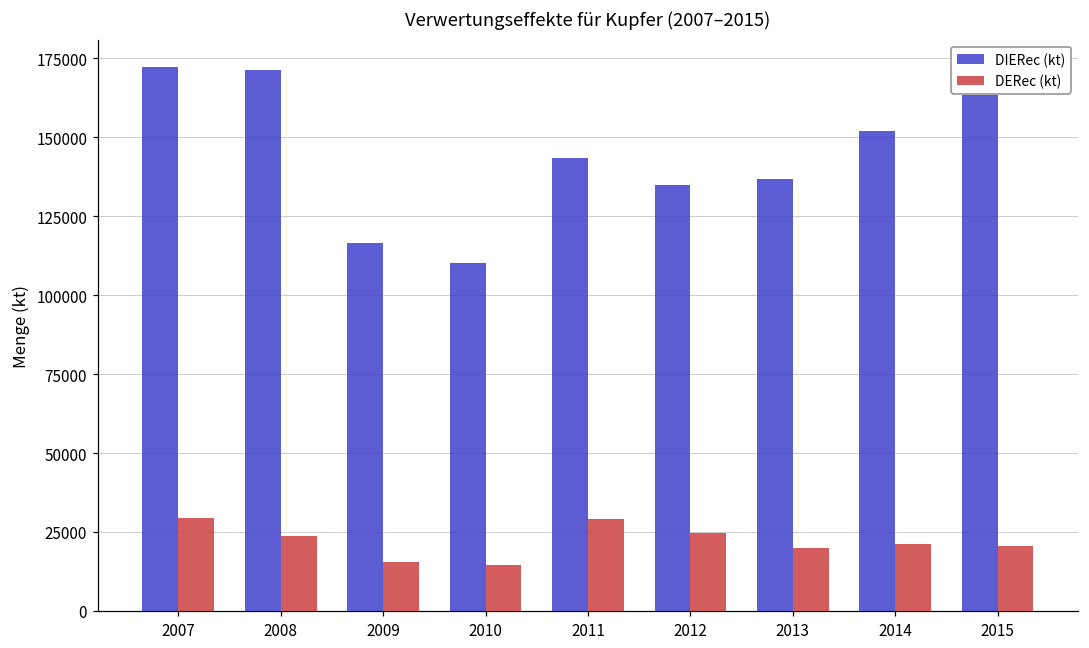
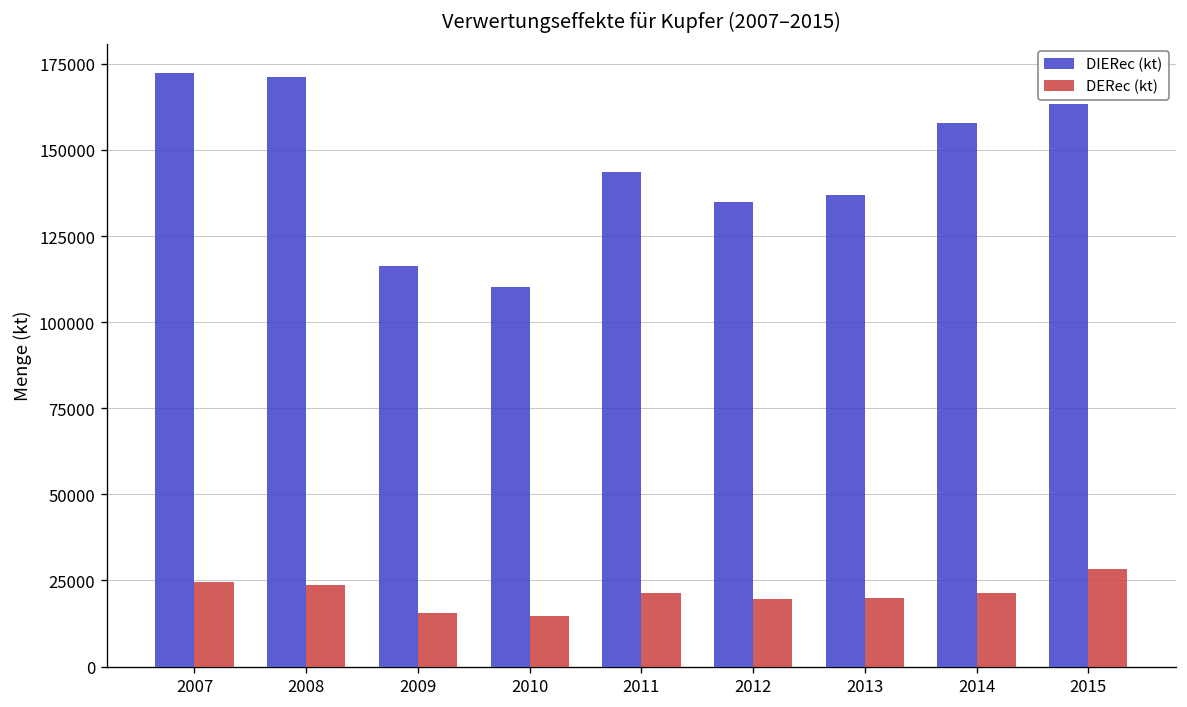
DERec (kt), 2007: 29000 -> 25000
DERec (kt), 2011: 29000 -> 21000
DERec (kt), 2012: 25000 -> 20000
DIERec (kt), 2014: 152000 -> 158000
DERec (kt), 2015: 21000 -> 28000
